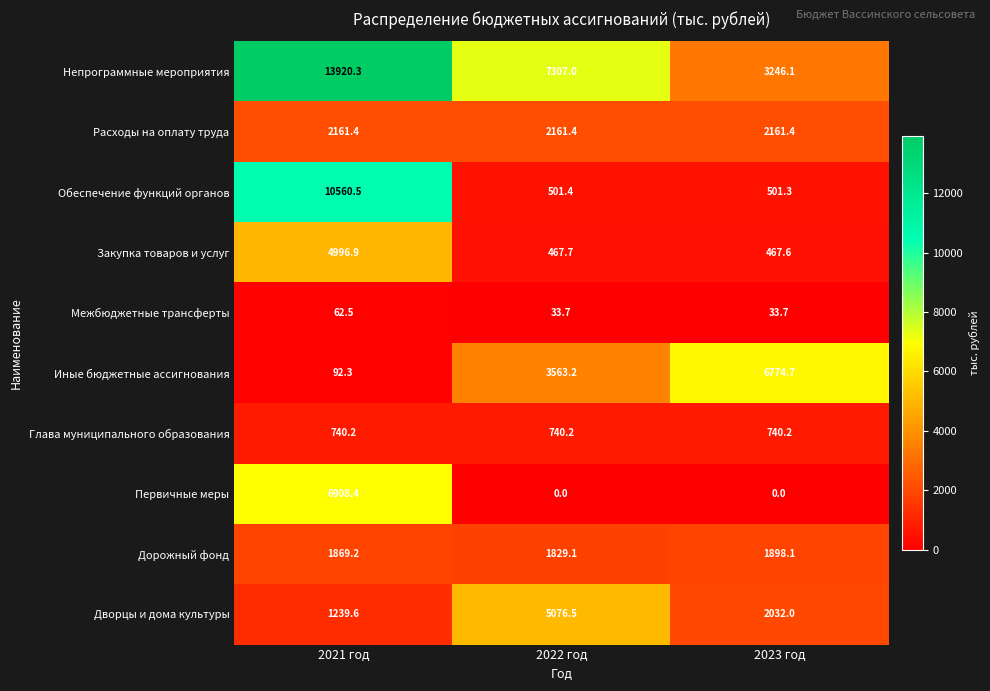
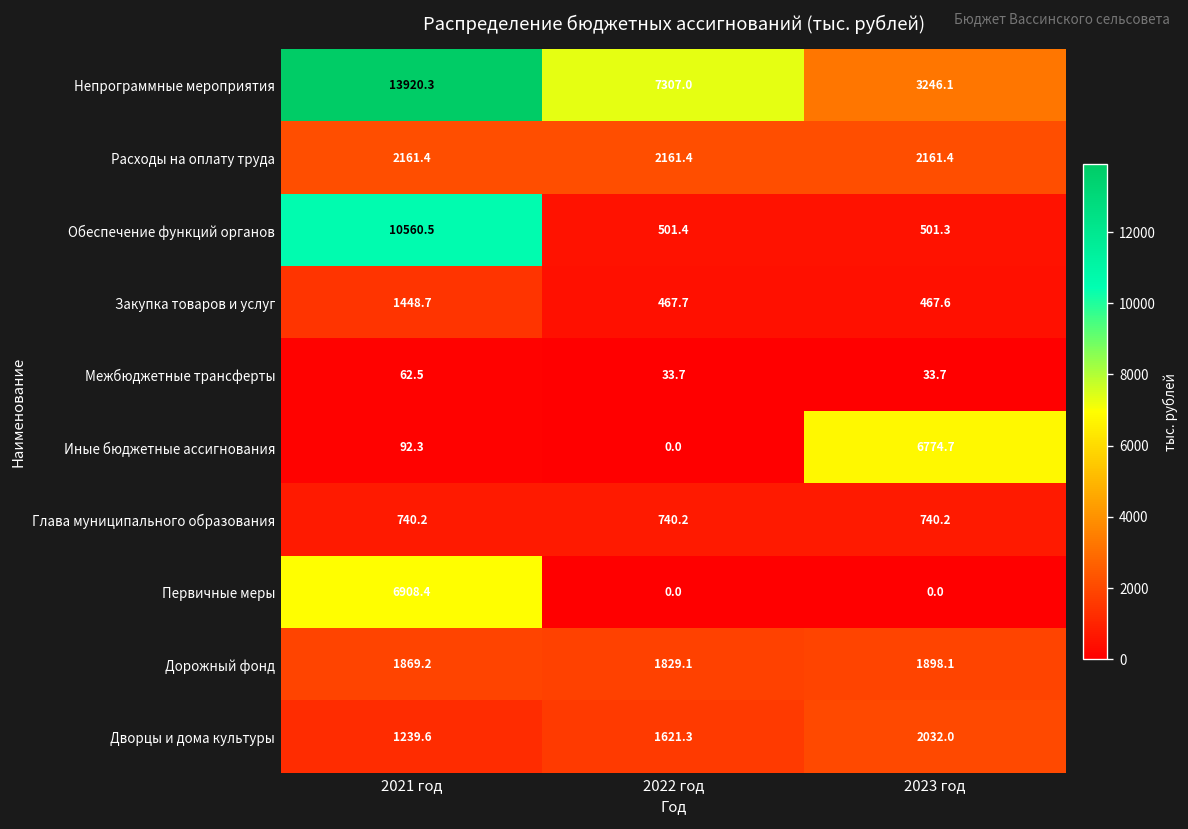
Закупка товаров и услуг, 2021 год: 4996.9 -> 1448.7
Иные бюджетные ассигнования, 2022 год: 3563.2 -> 0.0
Дворцы и дома культуры, 2022 год: 5076.5 -> 1621.3
